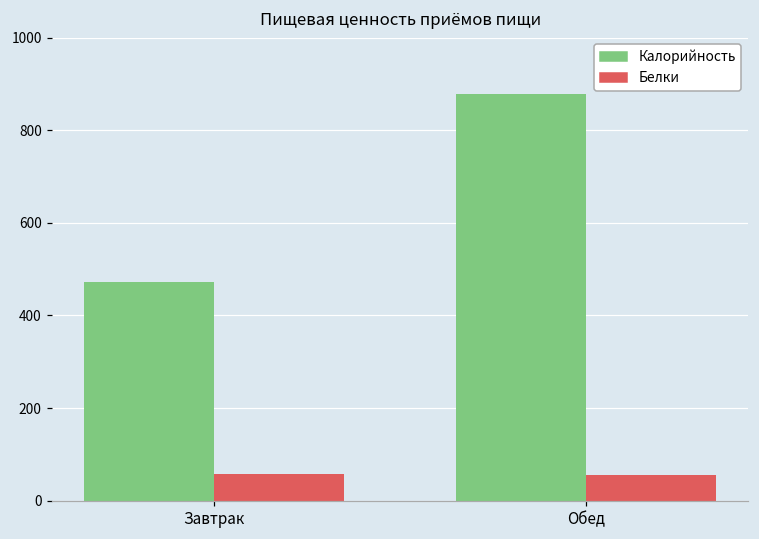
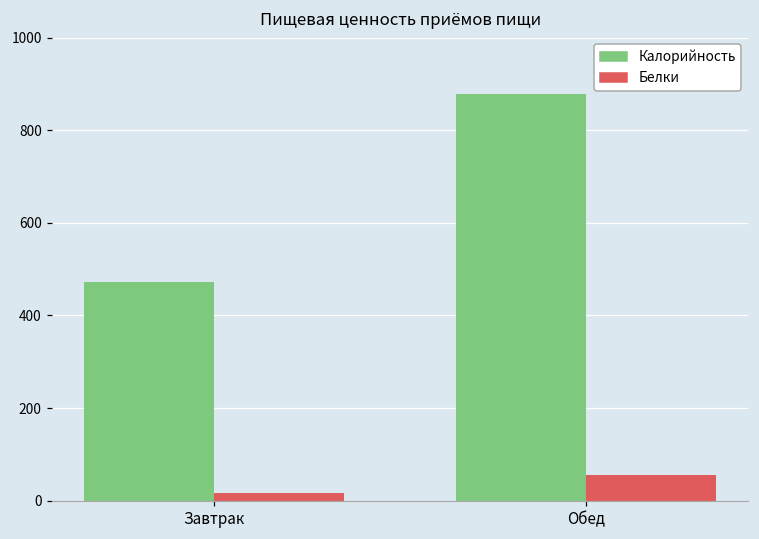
Белки, Завтрак: 60 -> 20
